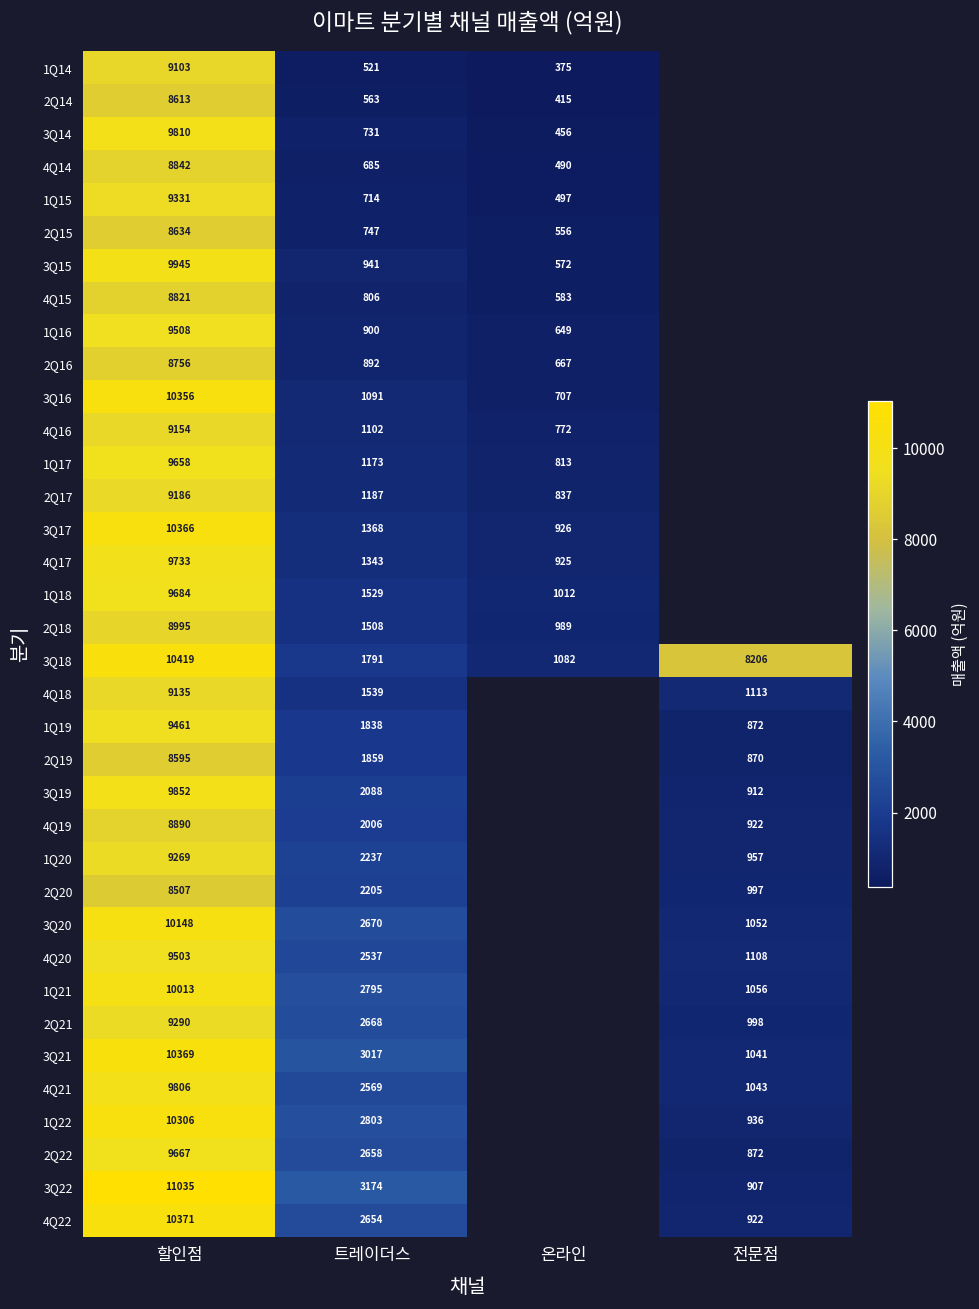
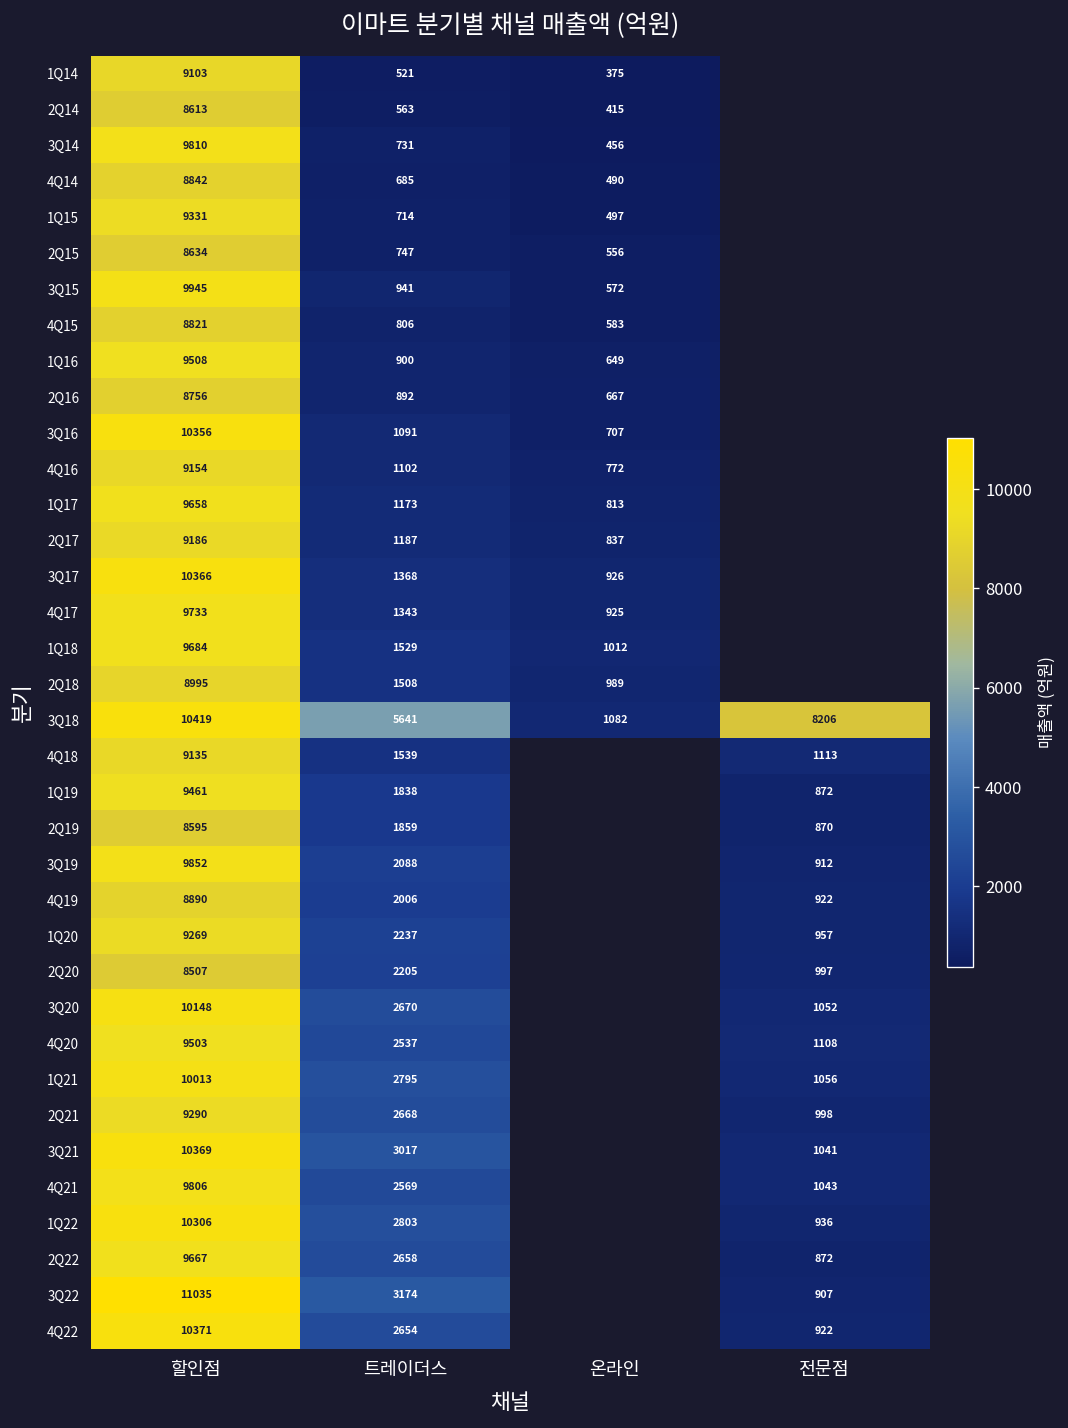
3Q18, 트레이더스: 1791 -> 5641
